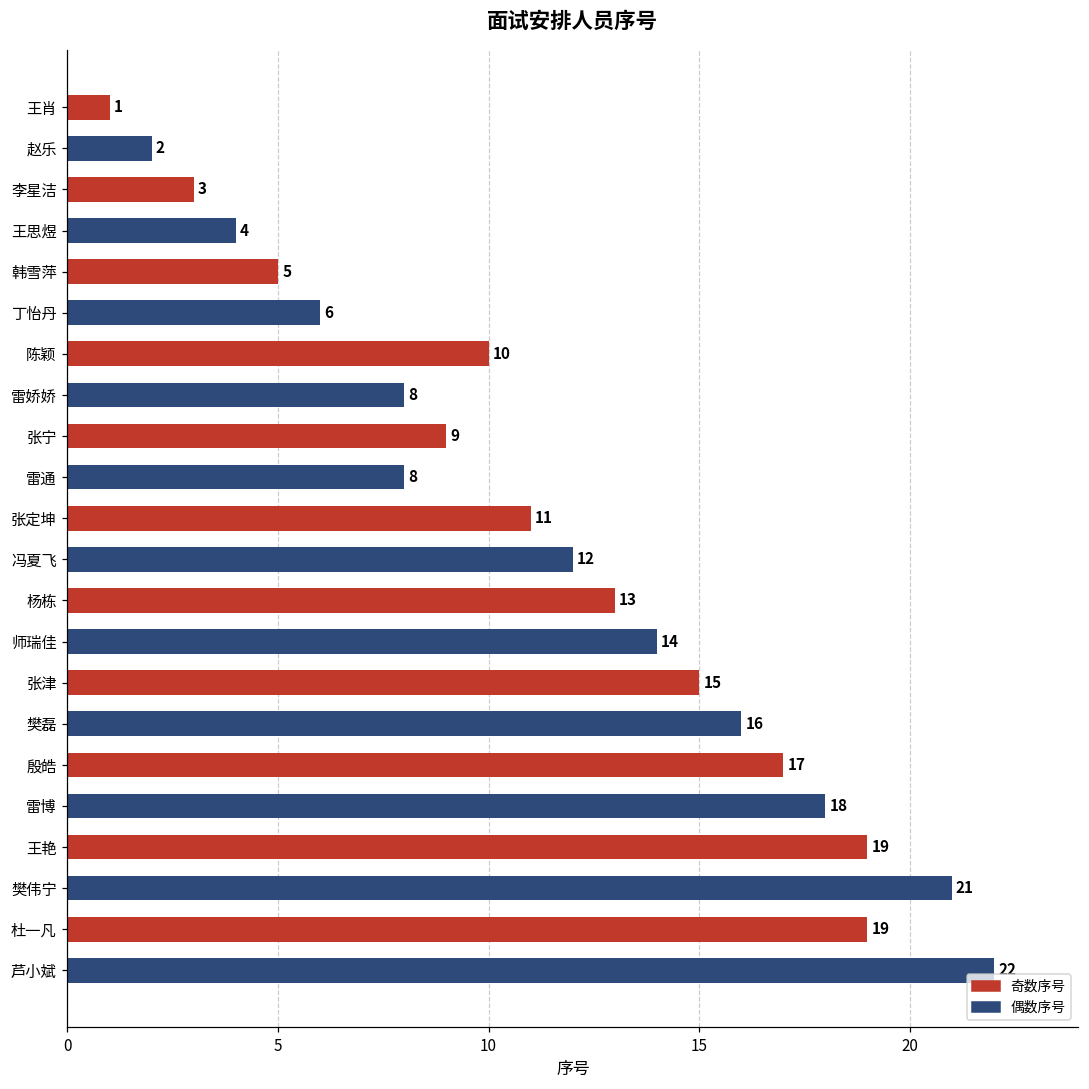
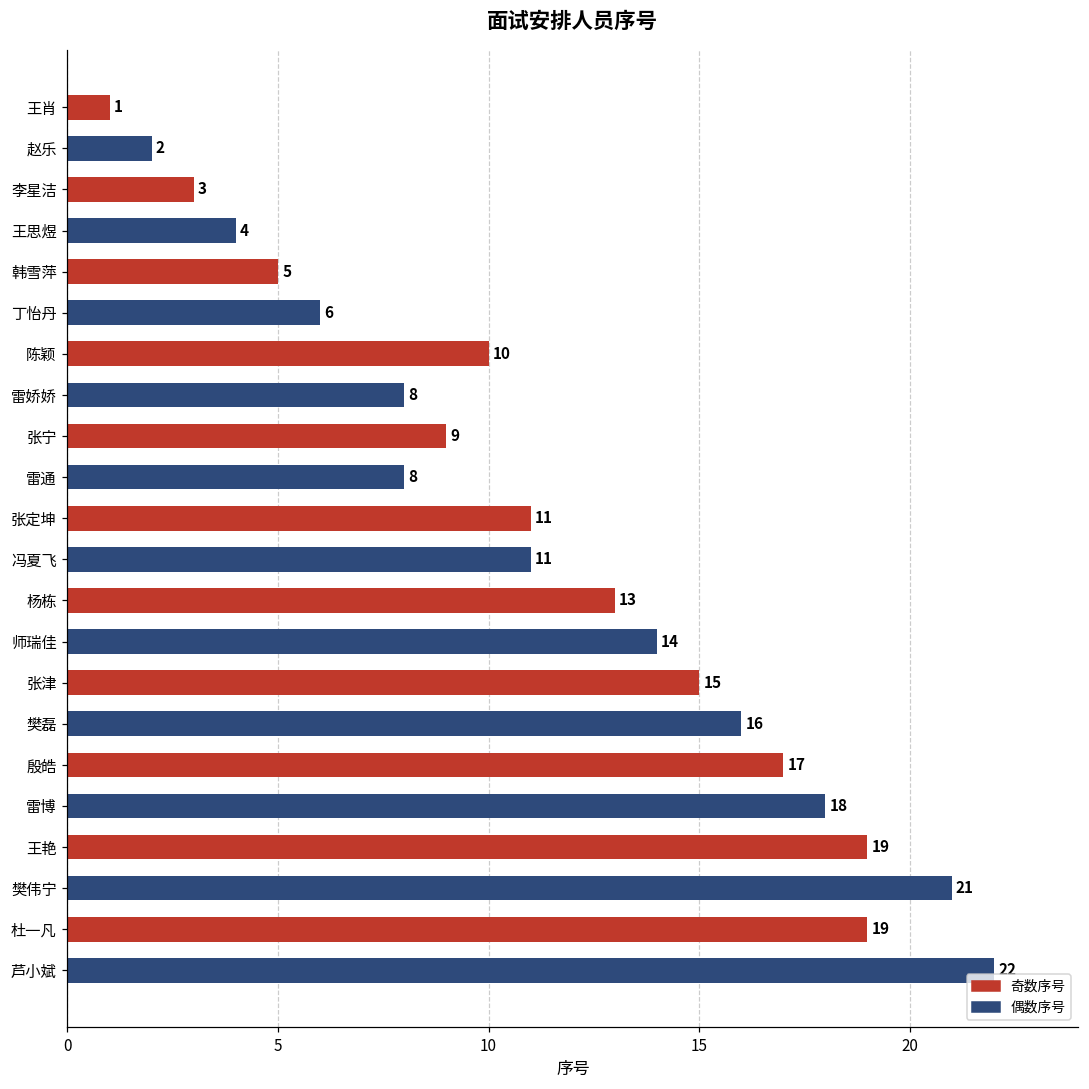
冯夏飞: 12 -> 11
